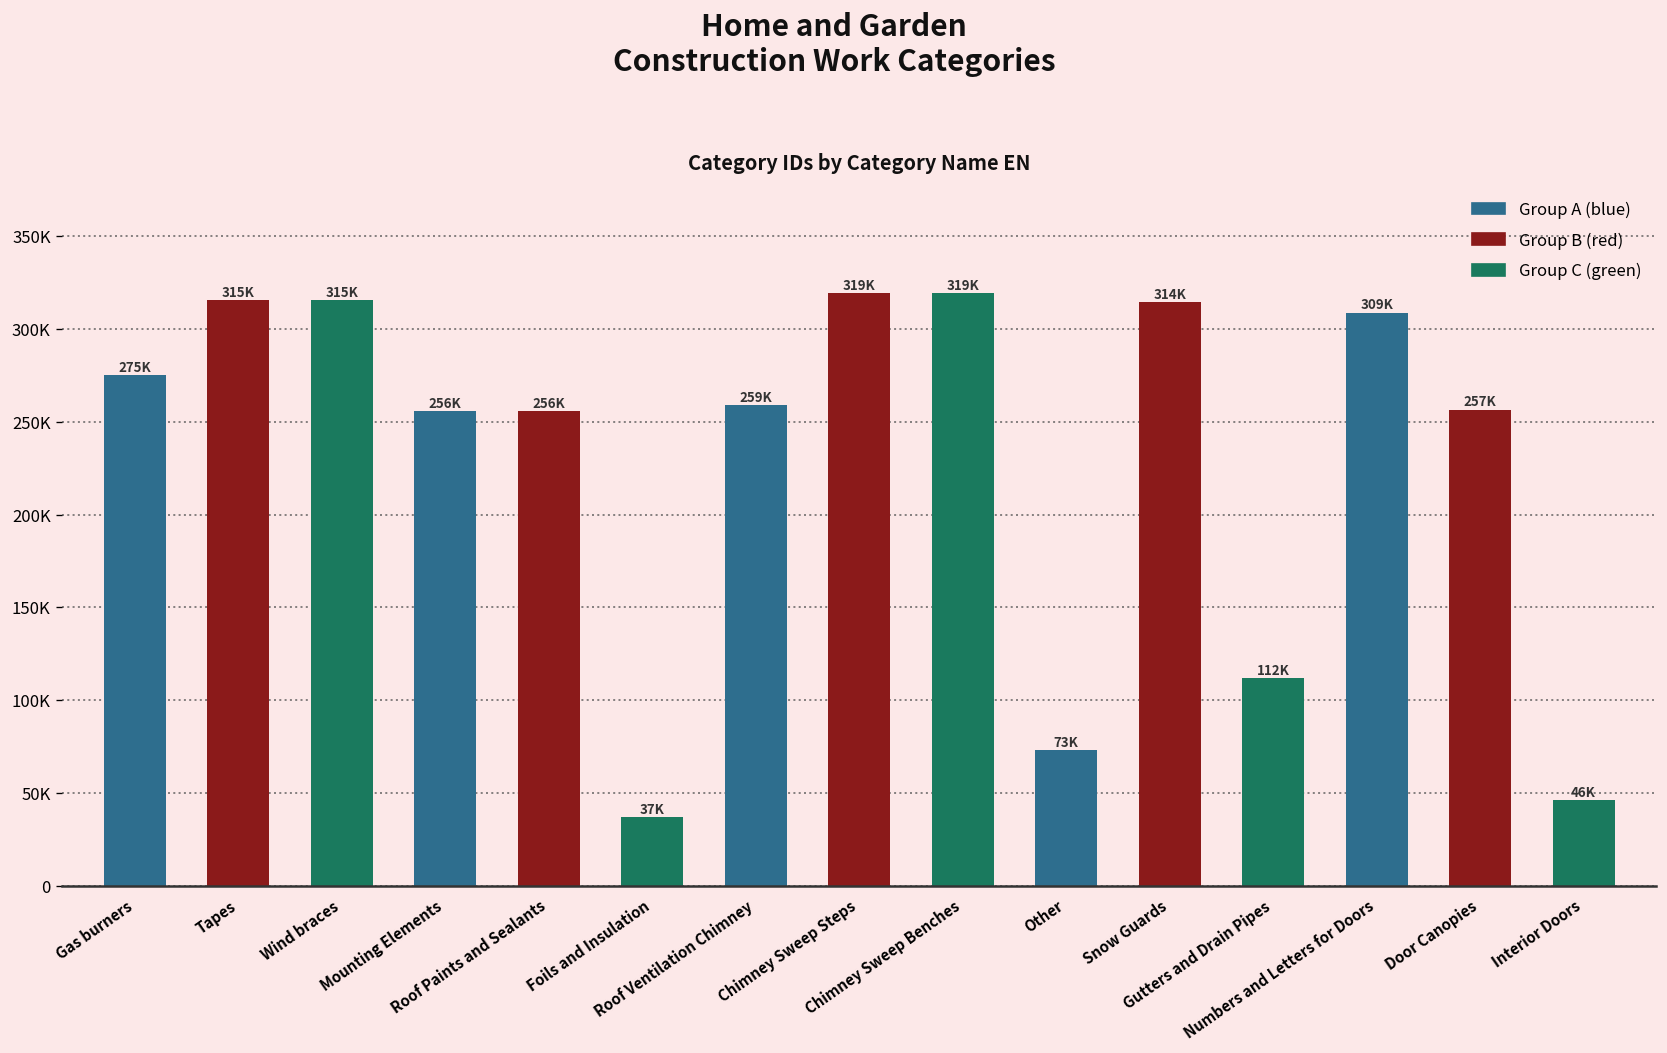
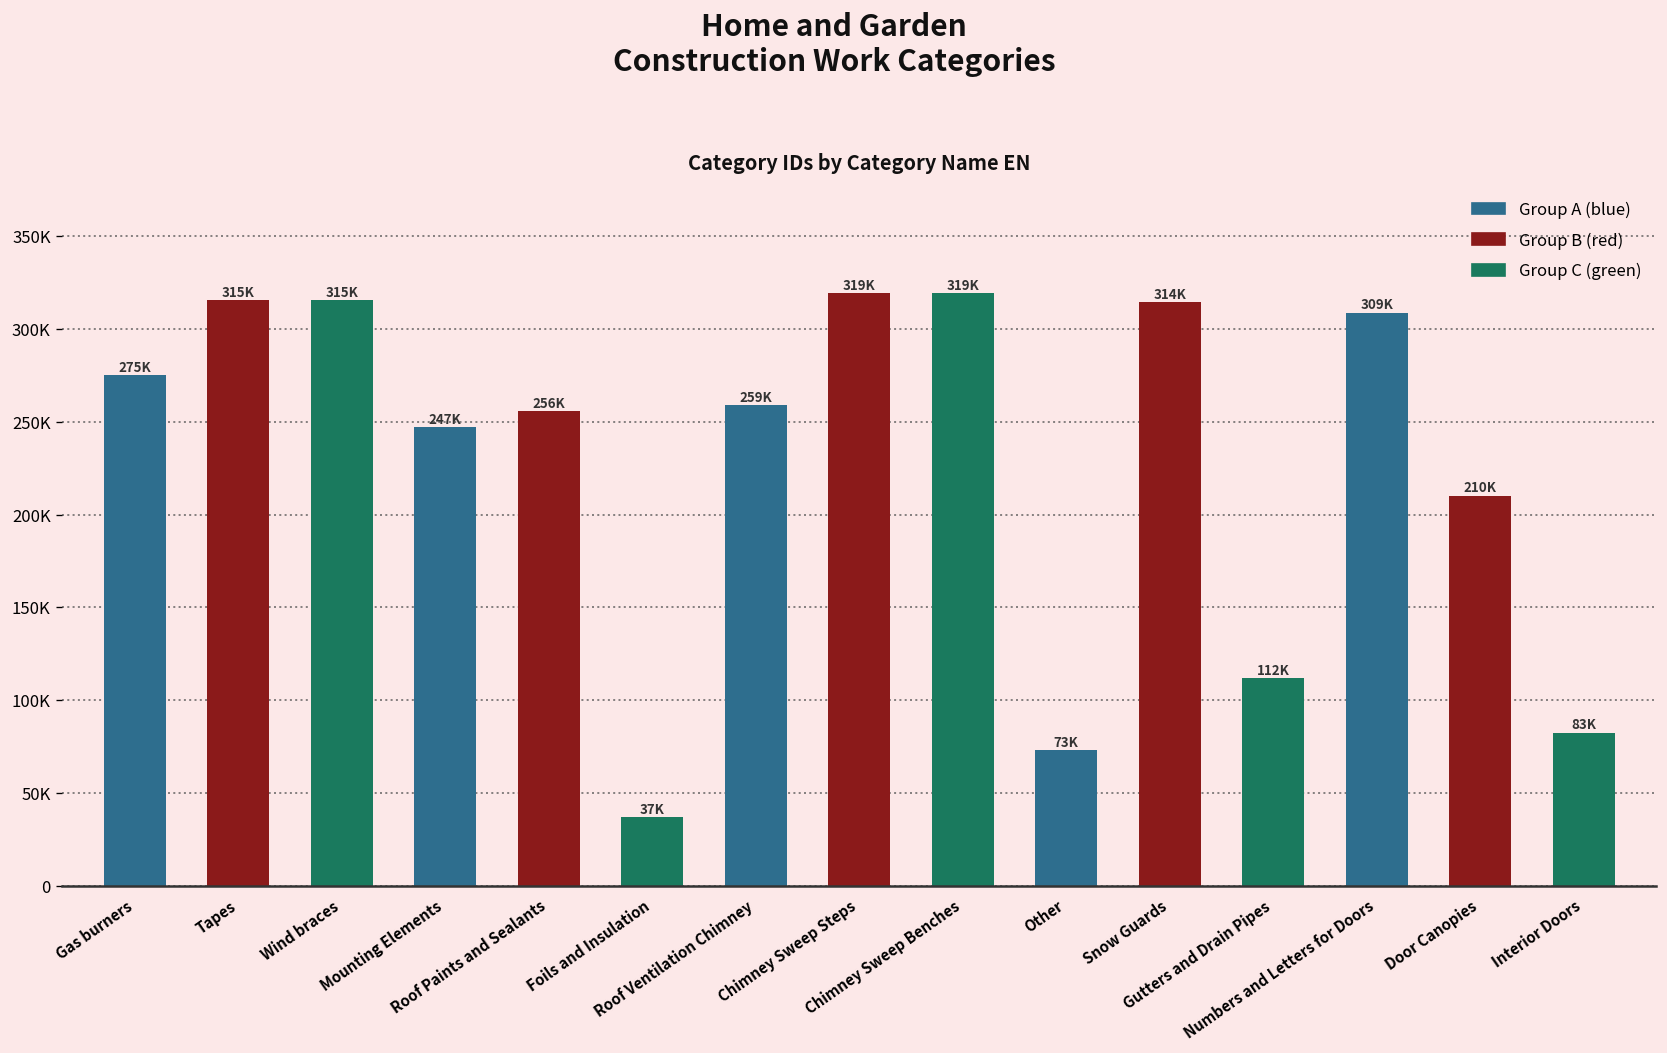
Mounting Elements: 256K -> 247K
Door Canopies: 257K -> 210K
Interior Doors: 46K -> 83K
